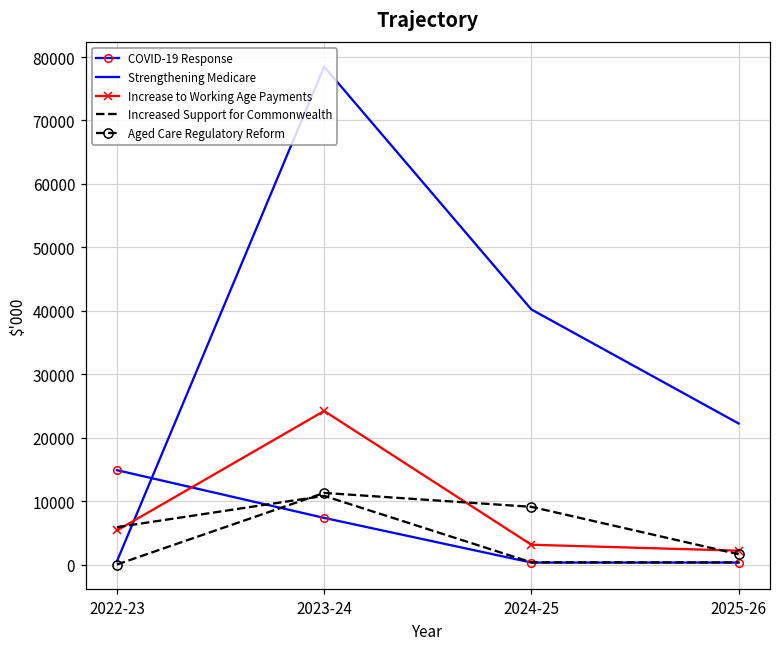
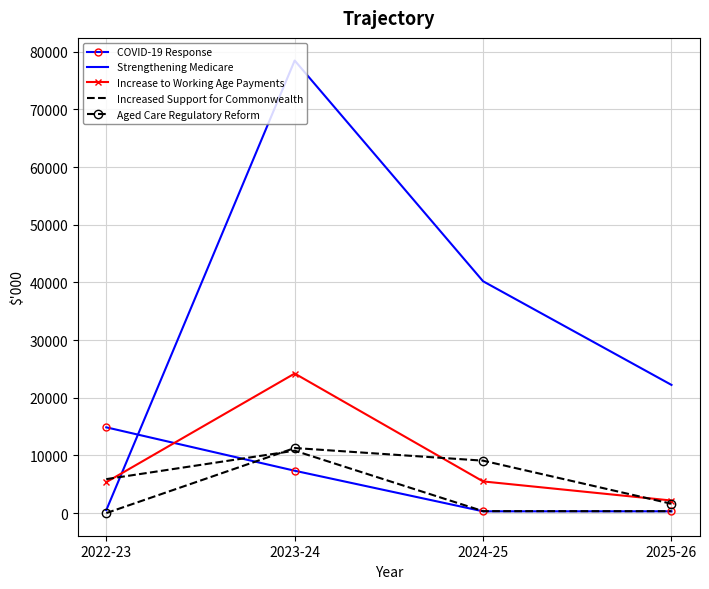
Increase to Working Age Payments, 2024-25: 3000 -> 5000
